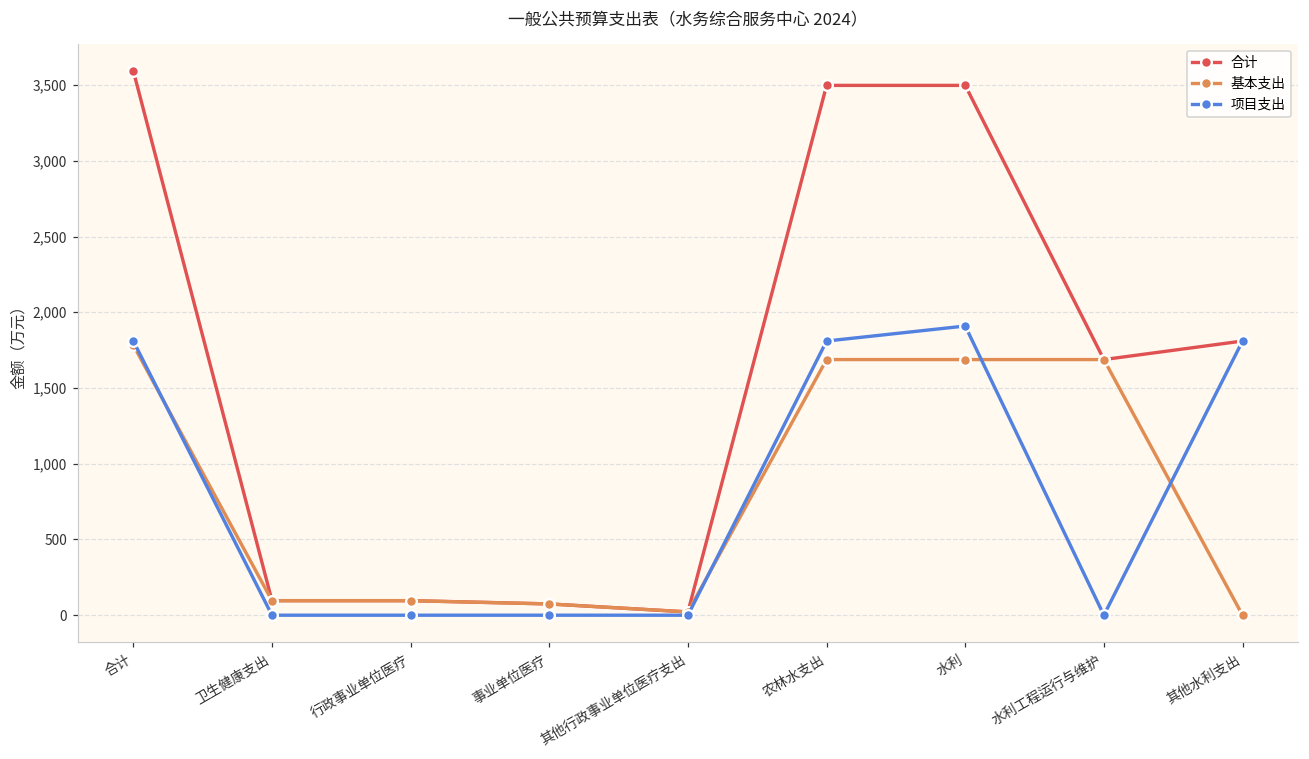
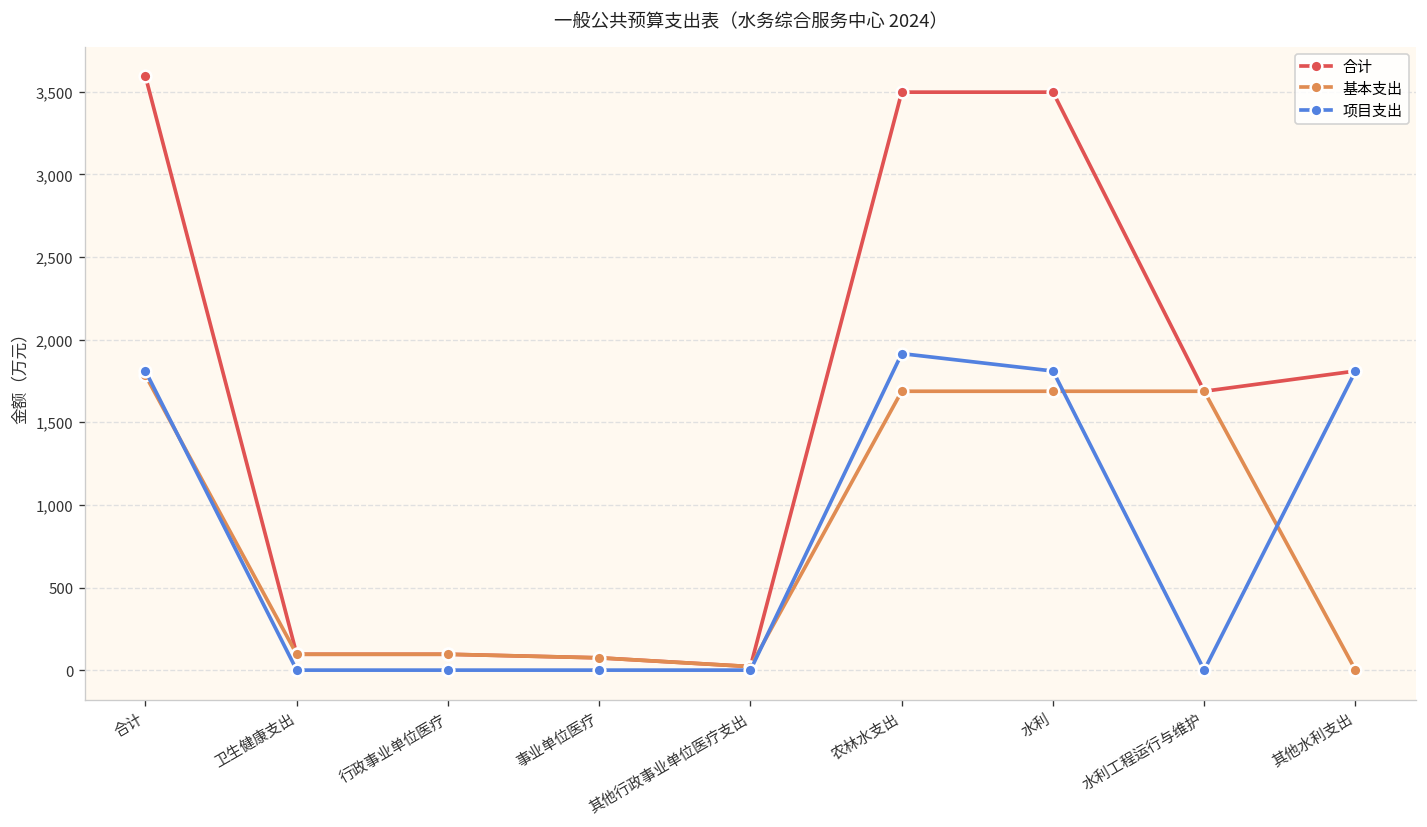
项目支出, 农林水支出: 1,810 -> 1,920
项目支出, 水利: 1,910 -> 1,810
